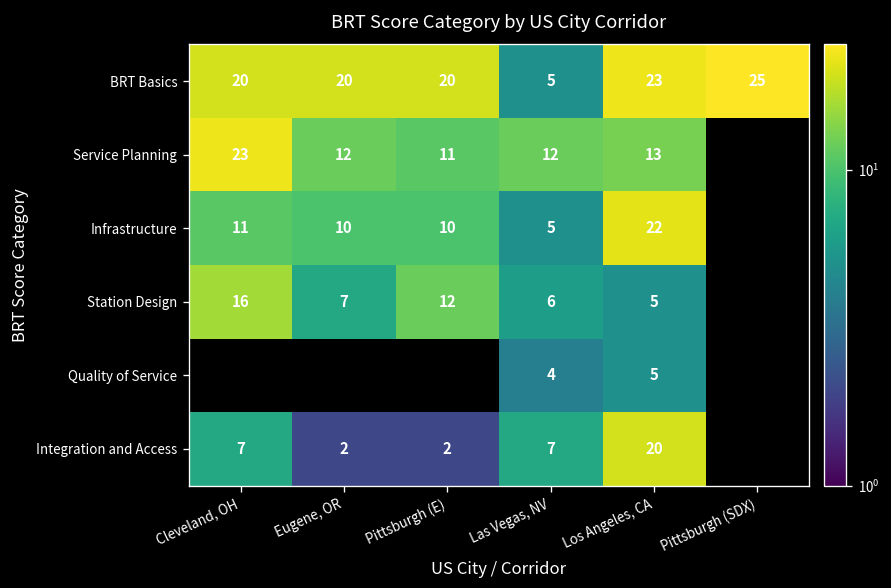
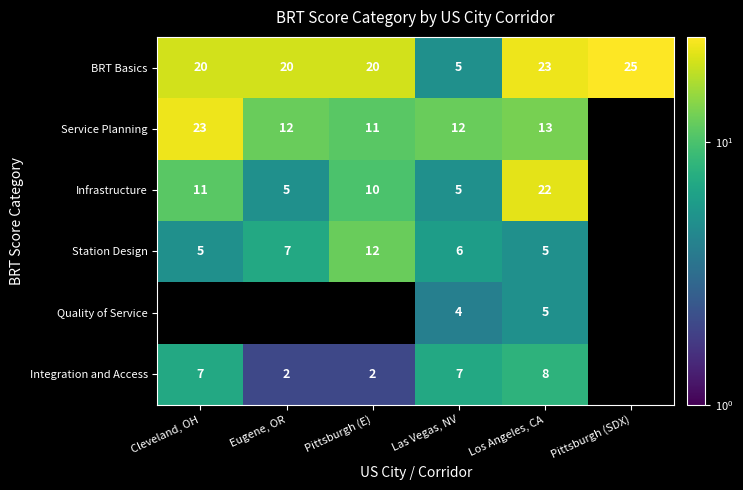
Infrastructure, Eugene, OR: 10 -> 5
Station Design, Cleveland, OH: 16 -> 5
Integration and Access, Los Angeles, CA: 20 -> 8
